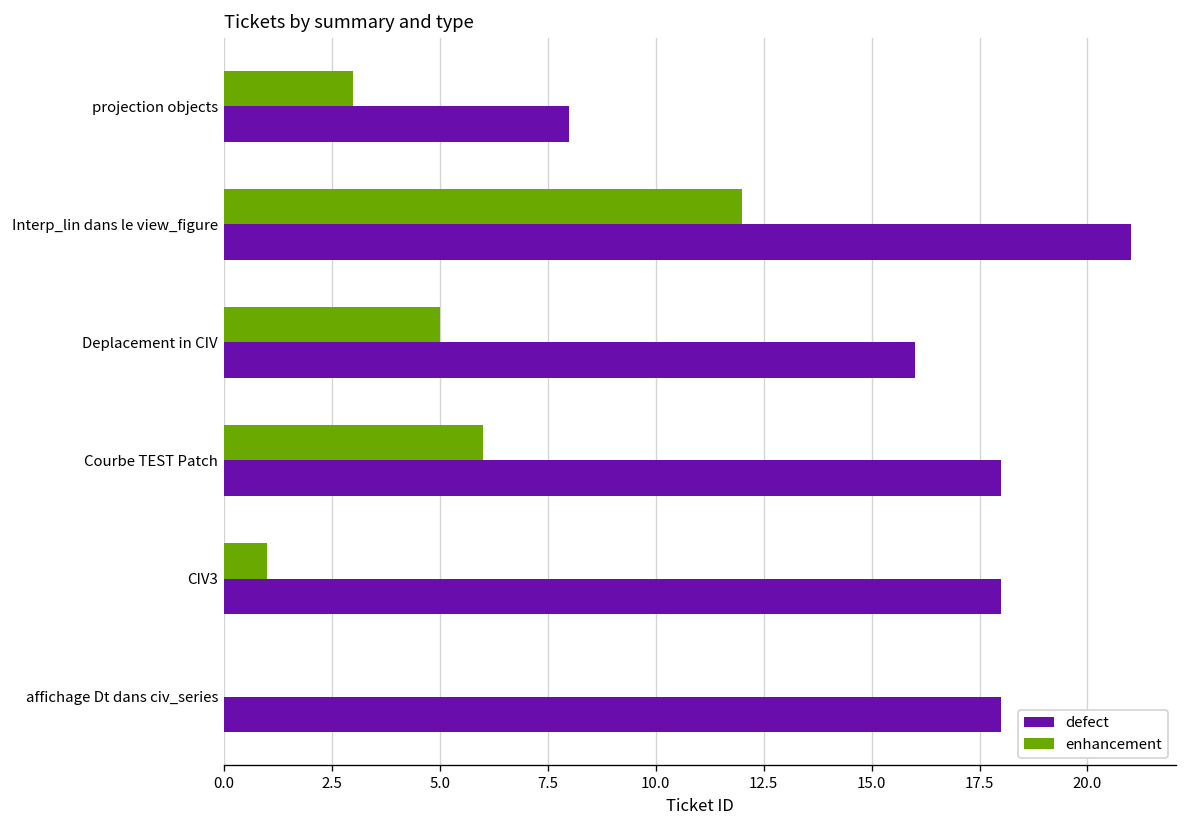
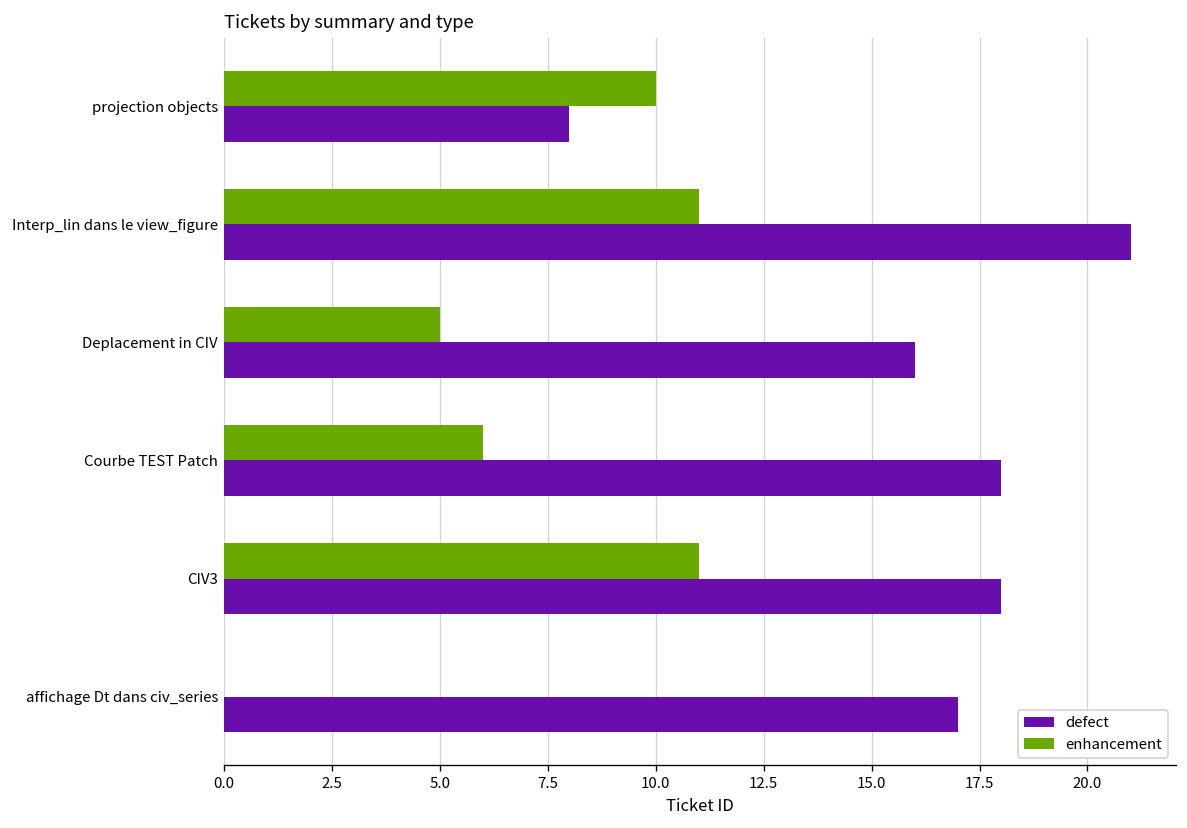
enhancement, projection objects: 3 -> 10
enhancement, Interp_lin dans le view_figure: 12 -> 11
enhancement, CIV3: 1 -> 11
defect, affichage Dt dans civ_series: 18 -> 17
